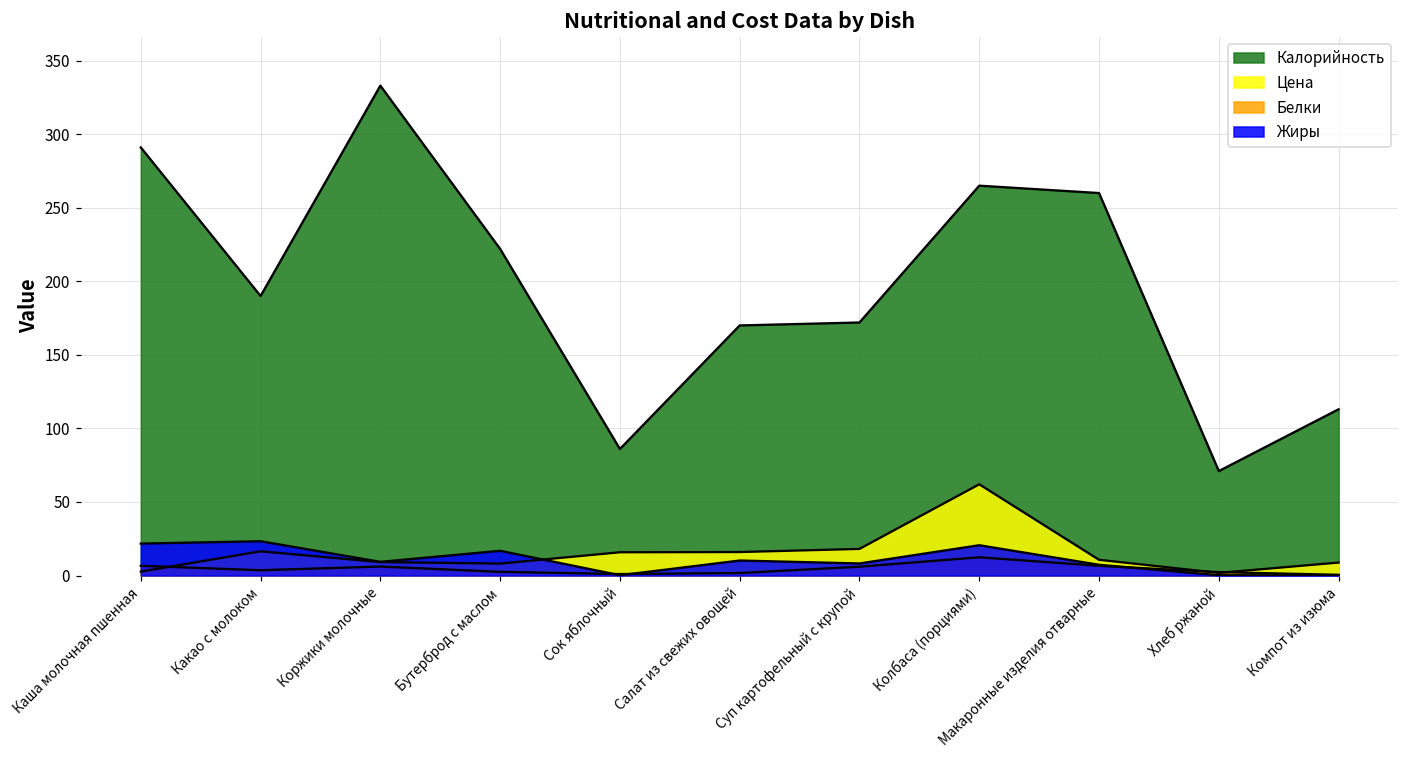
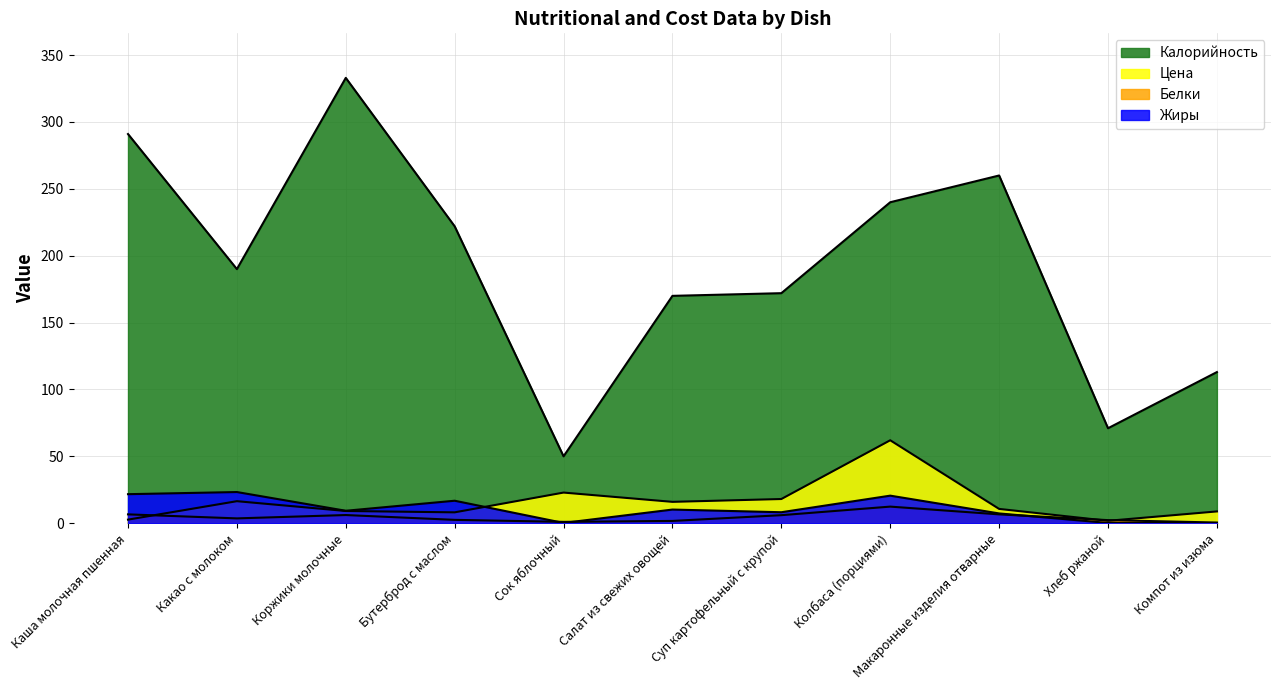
Калорийность, Сок яблочный: 86 -> 50
Цена, Сок яблочный: 16 -> 23
Калорийность, Колбаса (порциями): 265 -> 240
